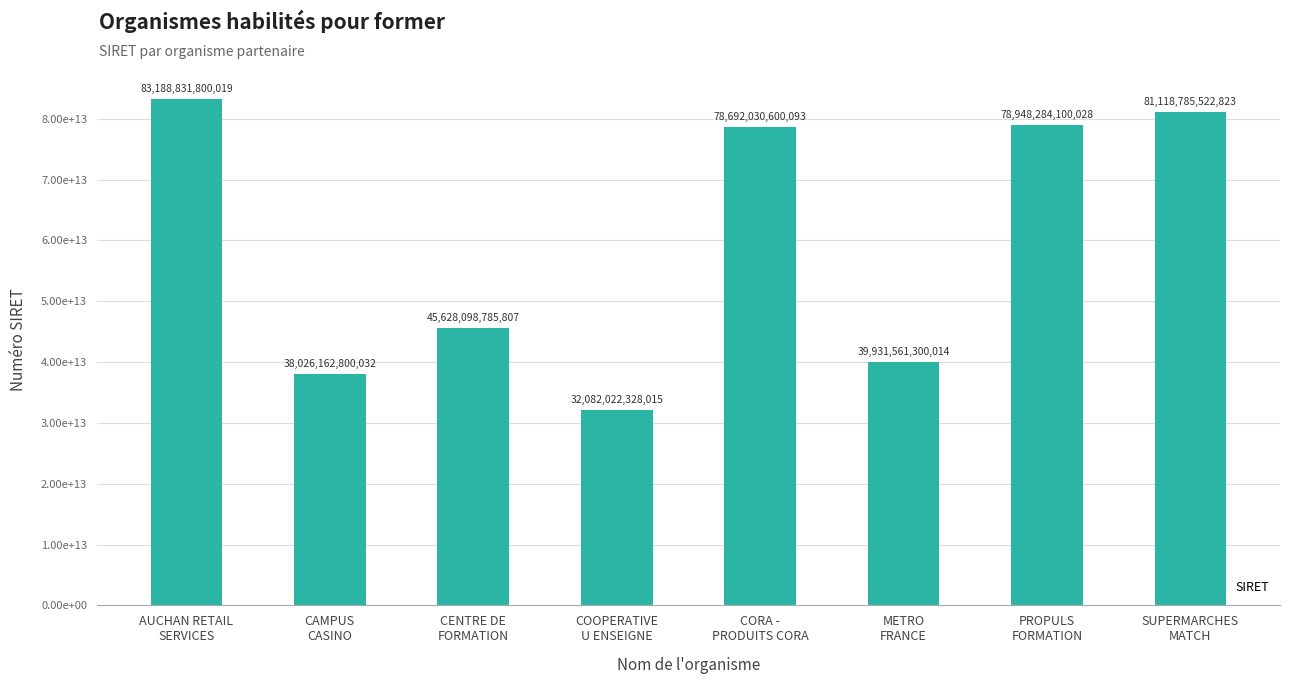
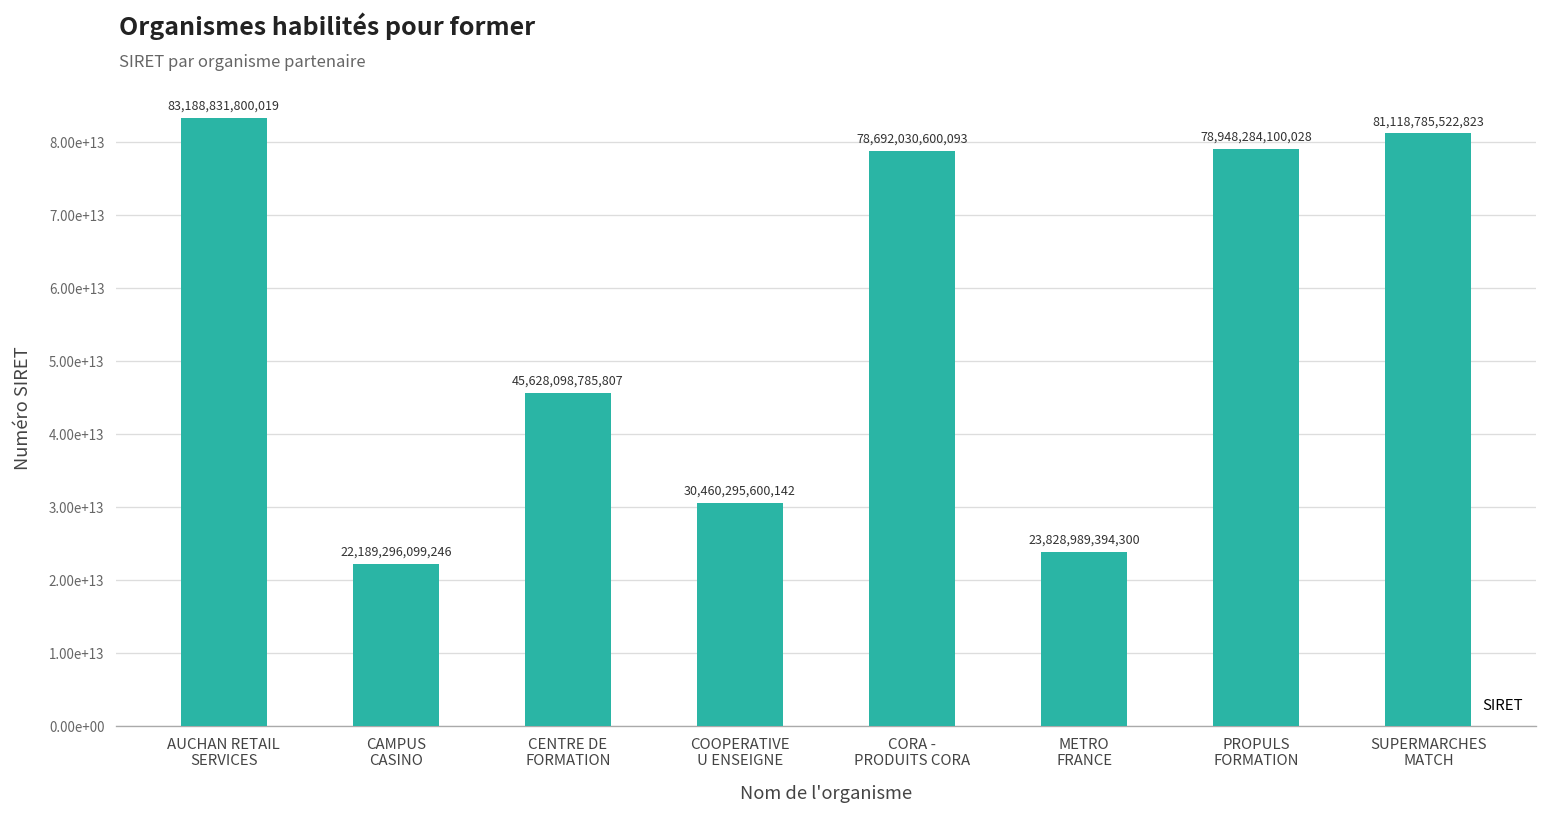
CAMPUS CASINO: 38,026,162,800,032 -> 22,189,296,099,246
COOPERATIVE U ENSEIGNE: 32,082,022,328,015 -> 30,460,295,600,142
METRO FRANCE: 39,931,561,300,014 -> 23,828,989,394,300
